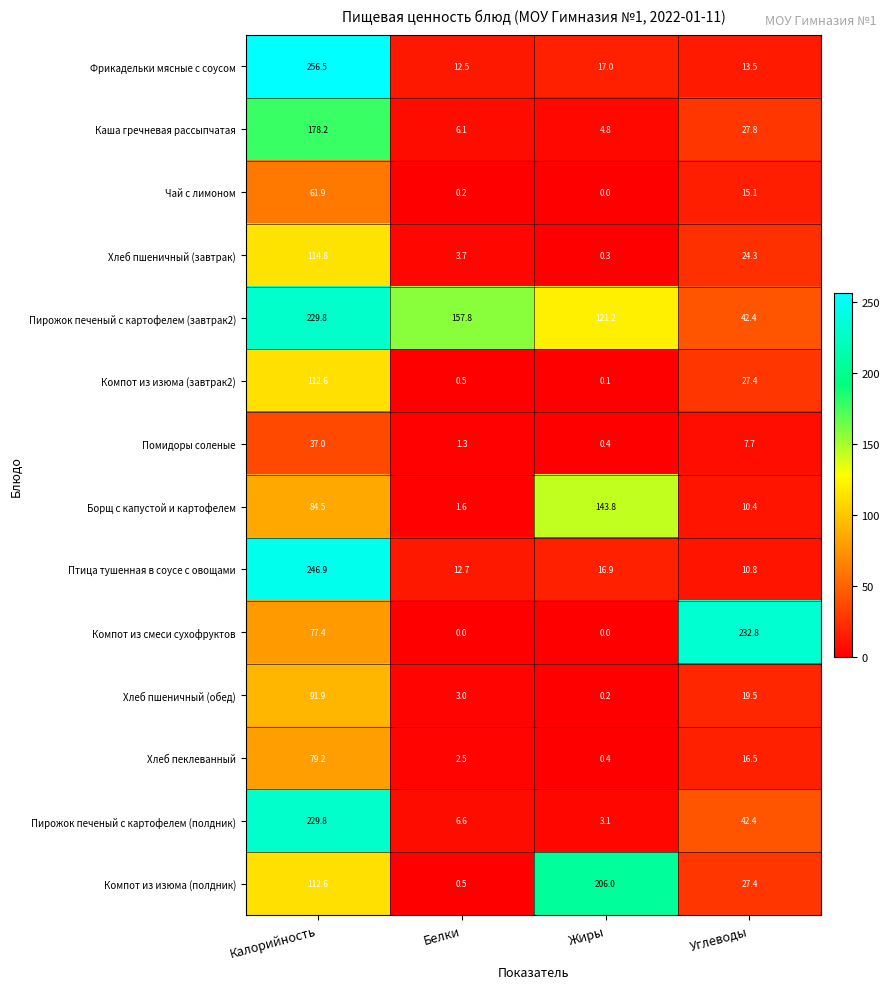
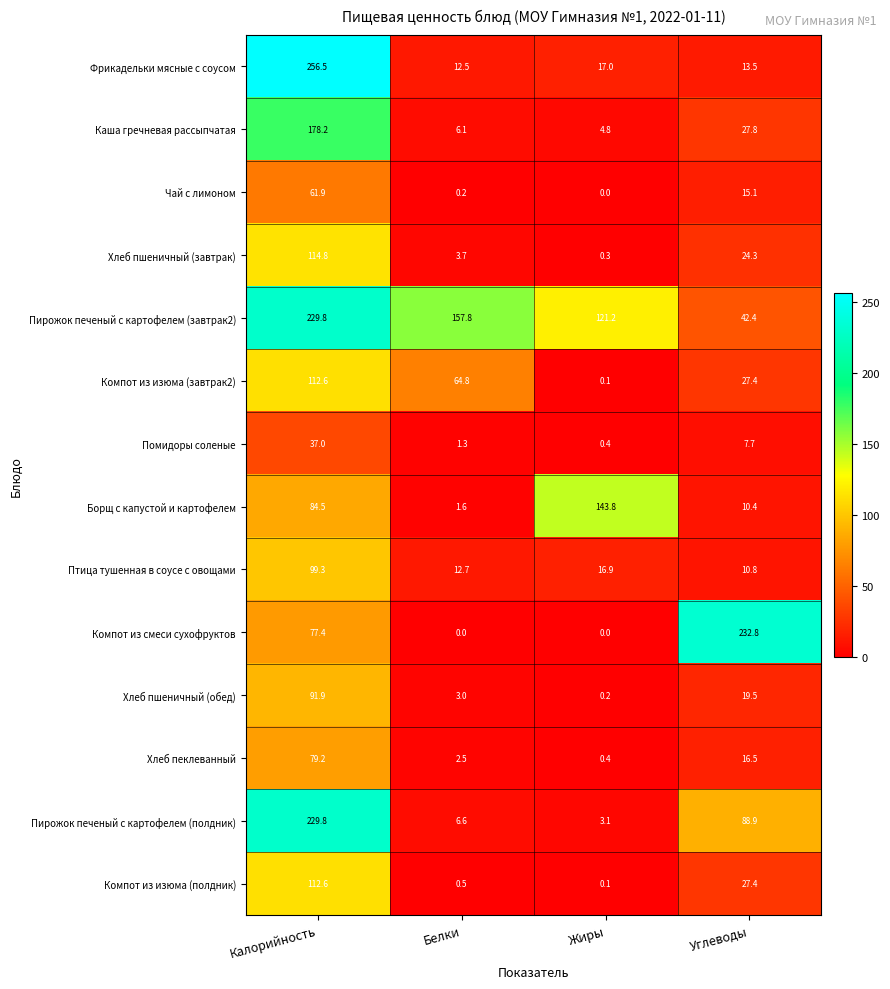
Компот из изюма (завтрак2), Белки: 0.5 -> 64.8
Птица тушенная в соусе с овощами, Калорийность: 246.9 -> 99.3
Пирожок печеный с картофелем (полдник), Углеводы: 42.4 -> 88.9
Компот из изюма (полдник), Жиры: 206.0 -> 0.1
